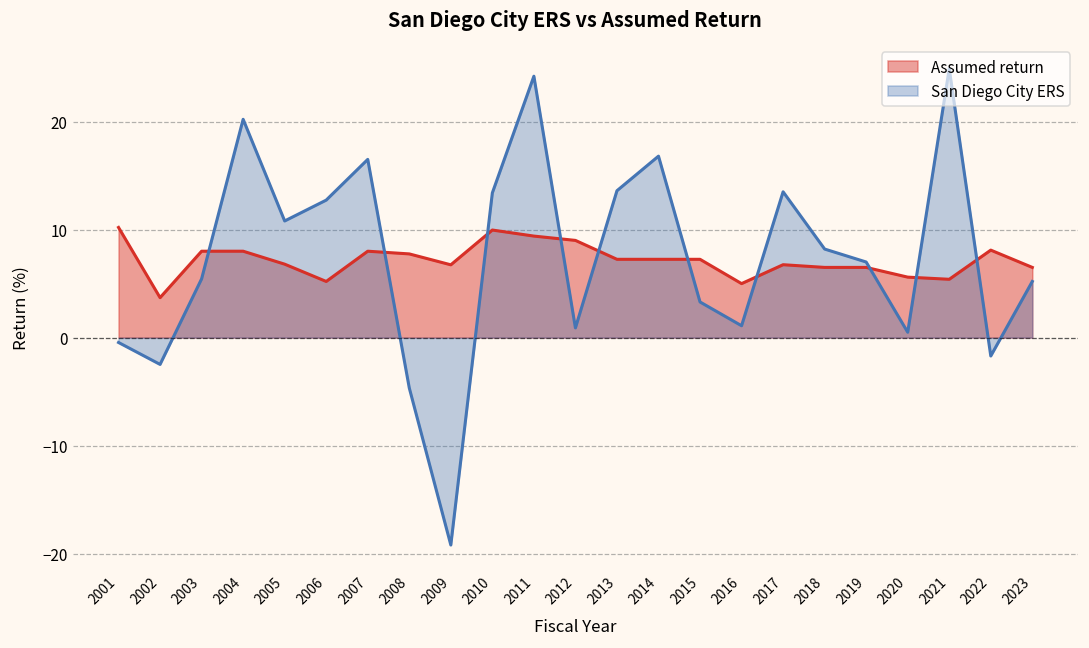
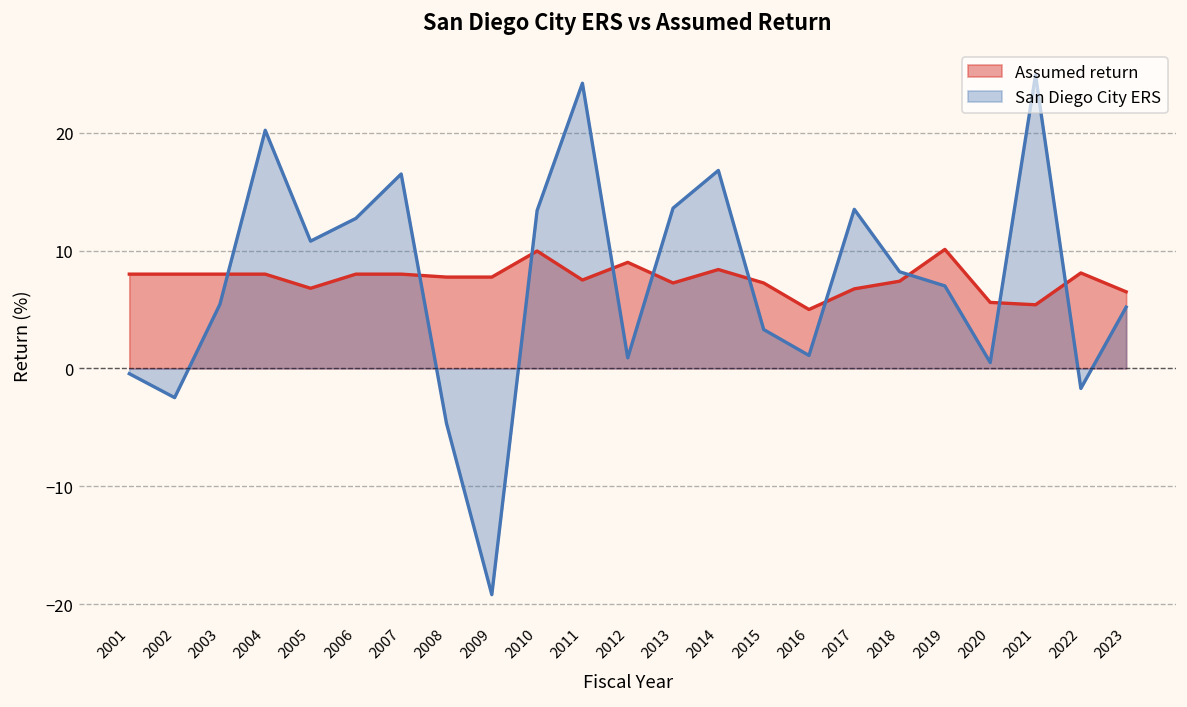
Assumed return, 2001: 10 -> 8
Assumed return, 2002: 4 -> 8
Assumed return, 2006: 5 -> 8
Assumed return, 2009: 7 -> 8
Assumed return, 2011: 9 -> 8
Assumed return, 2014: 7 -> 8
Assumed return, 2018: 6.5 -> 7.4
Assumed return, 2019: 7 -> 10
